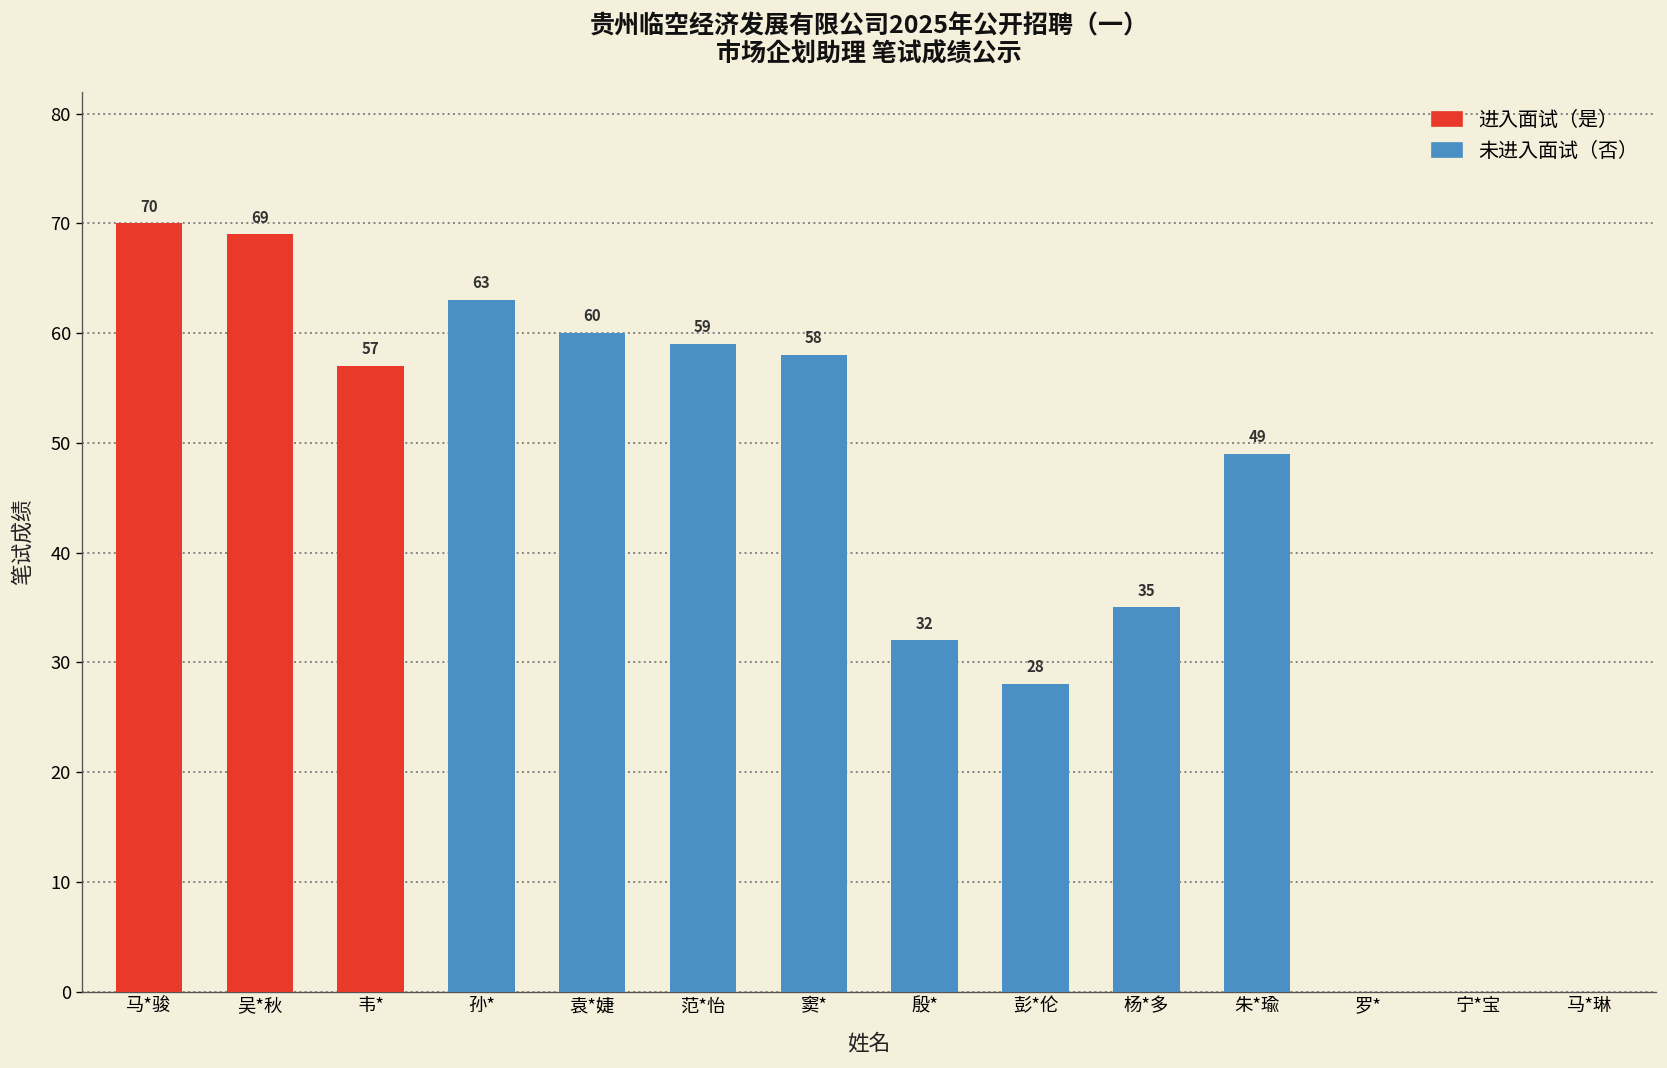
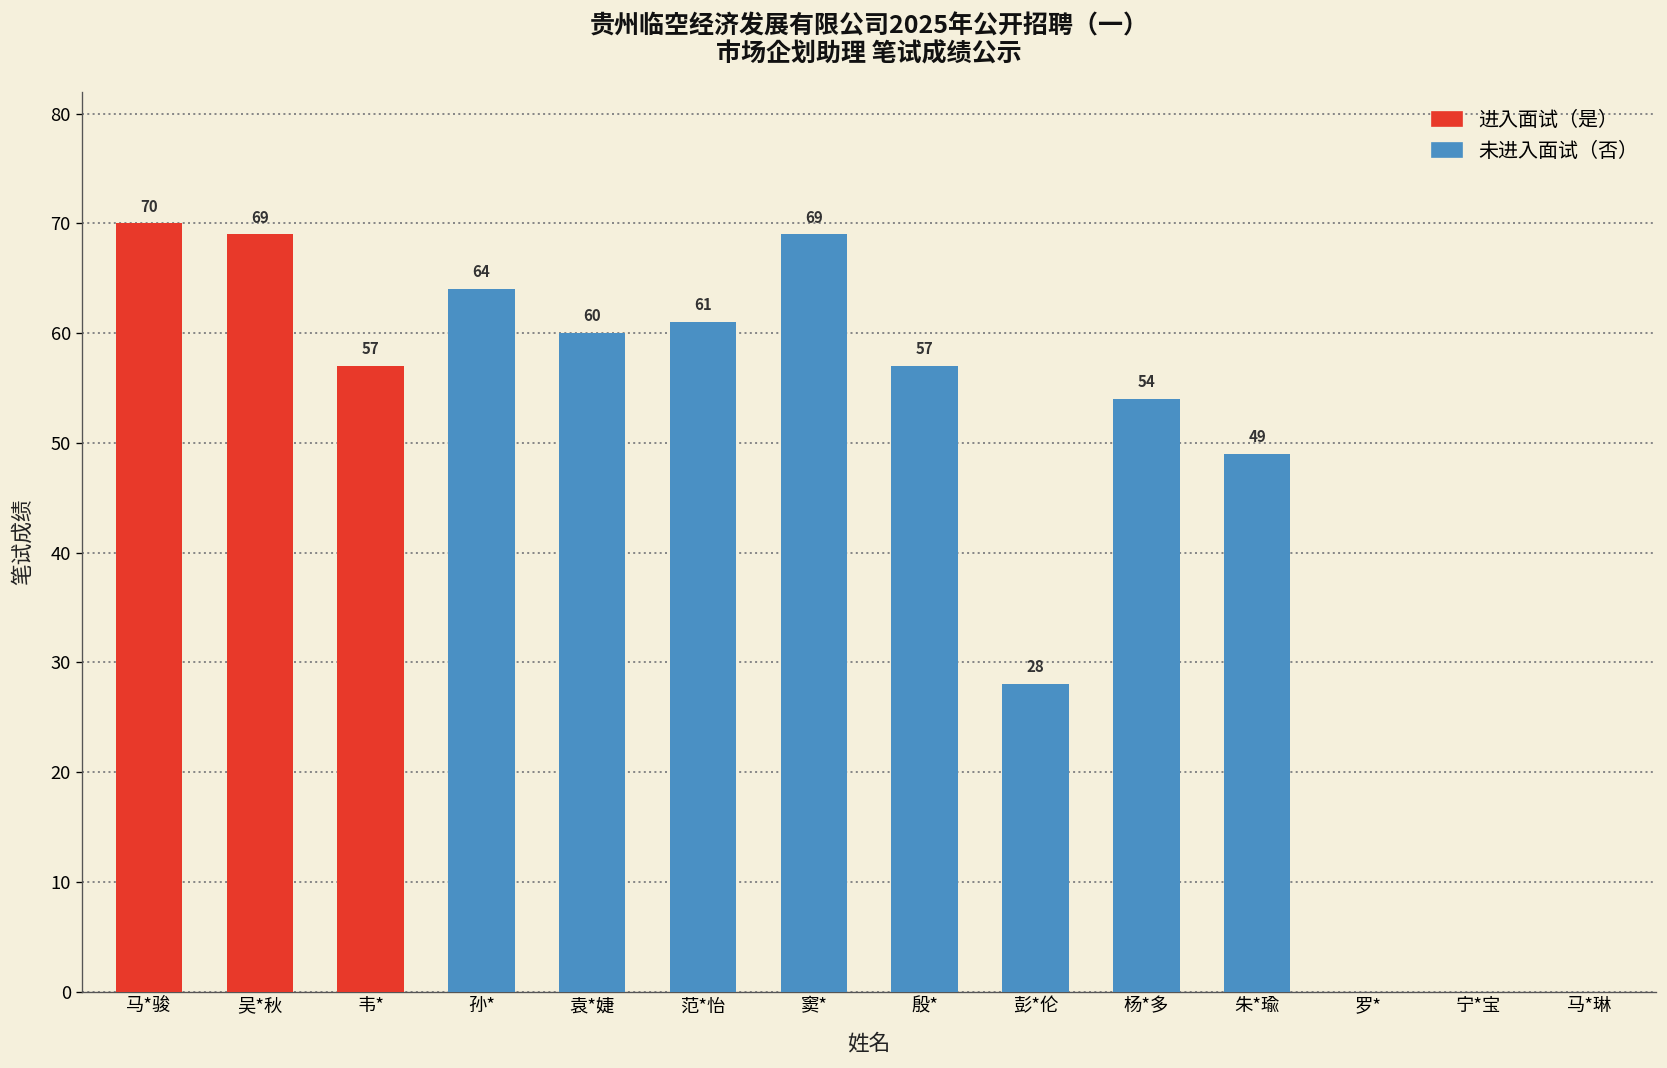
孙*: 63 -> 64
范*怡: 59 -> 61
窦*: 58 -> 69
殷*: 32 -> 57
杨*多: 35 -> 54
